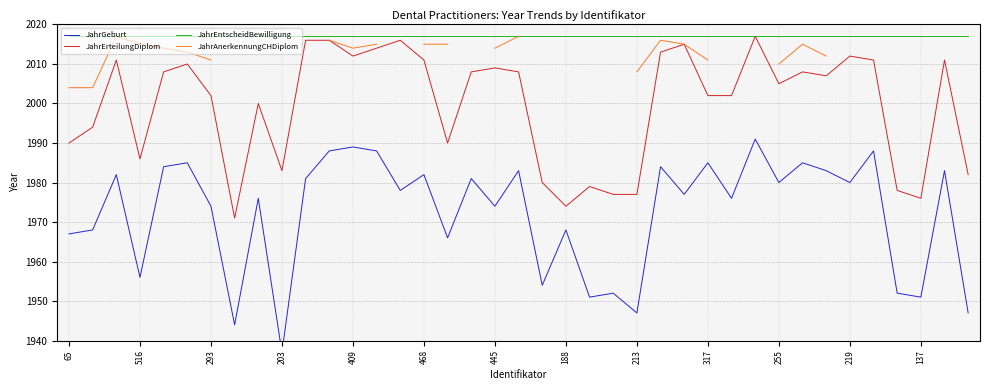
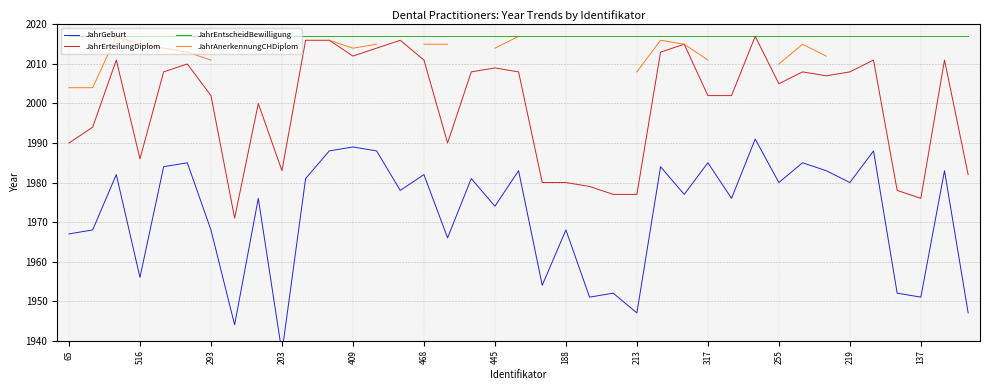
JahrGeburt, 293: 1974 -> 1968
JahrErteilungDiplom, 188: 1974 -> 1980
JahrErteilungDiplom, 219: 2012 -> 2008
